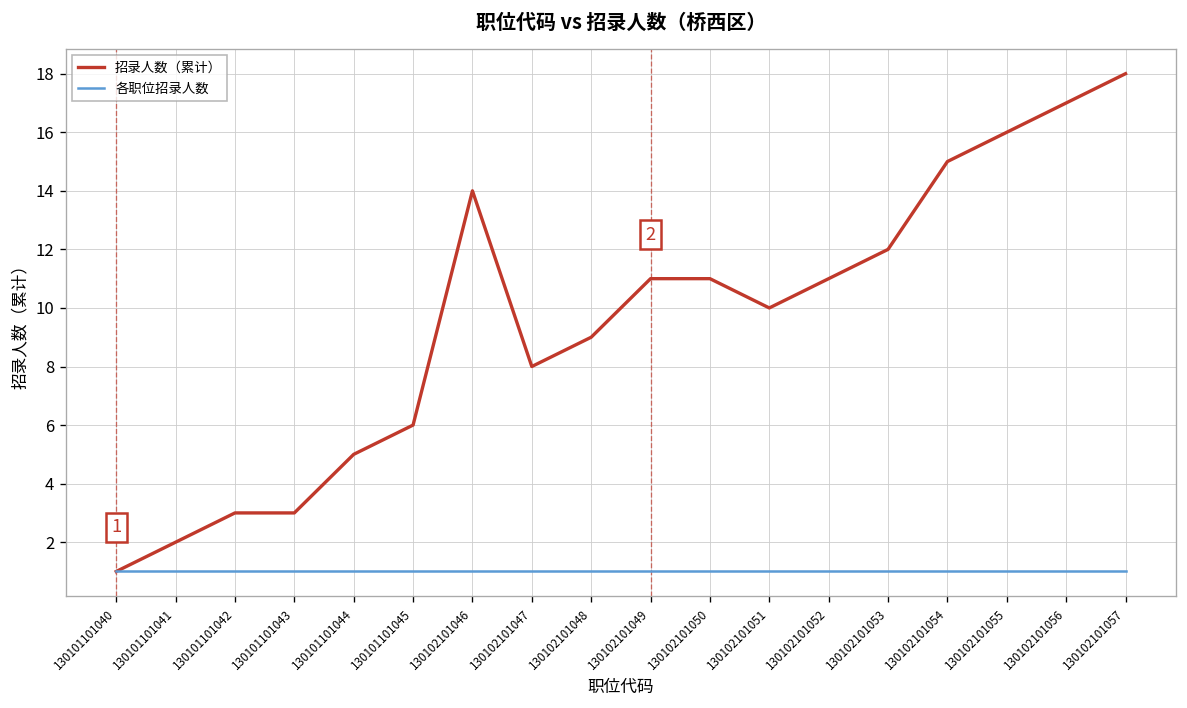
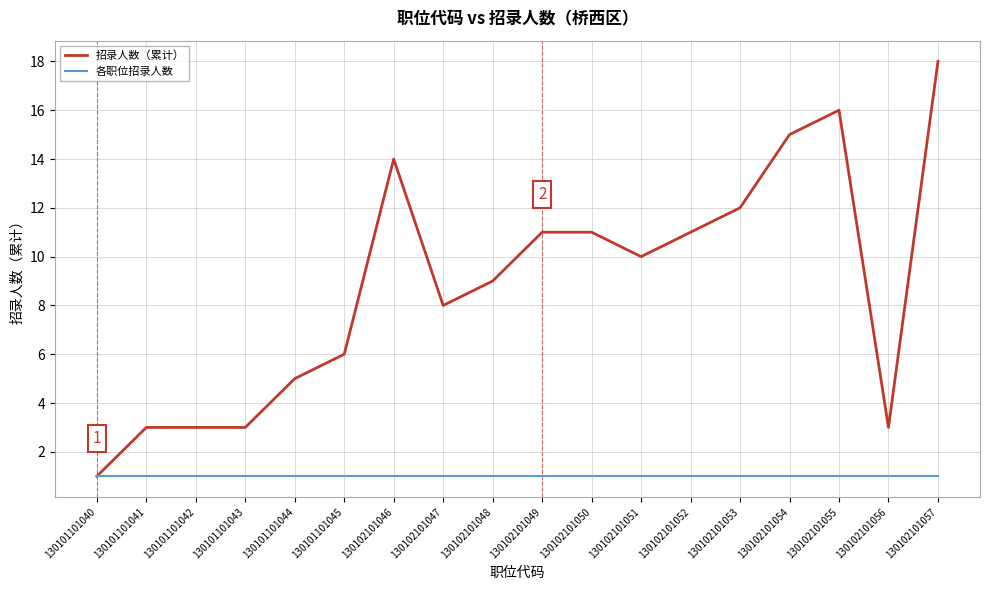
招录人数（累计）, 130101101041: 2 -> 3
招录人数（累计）, 130102101056: 17 -> 3
